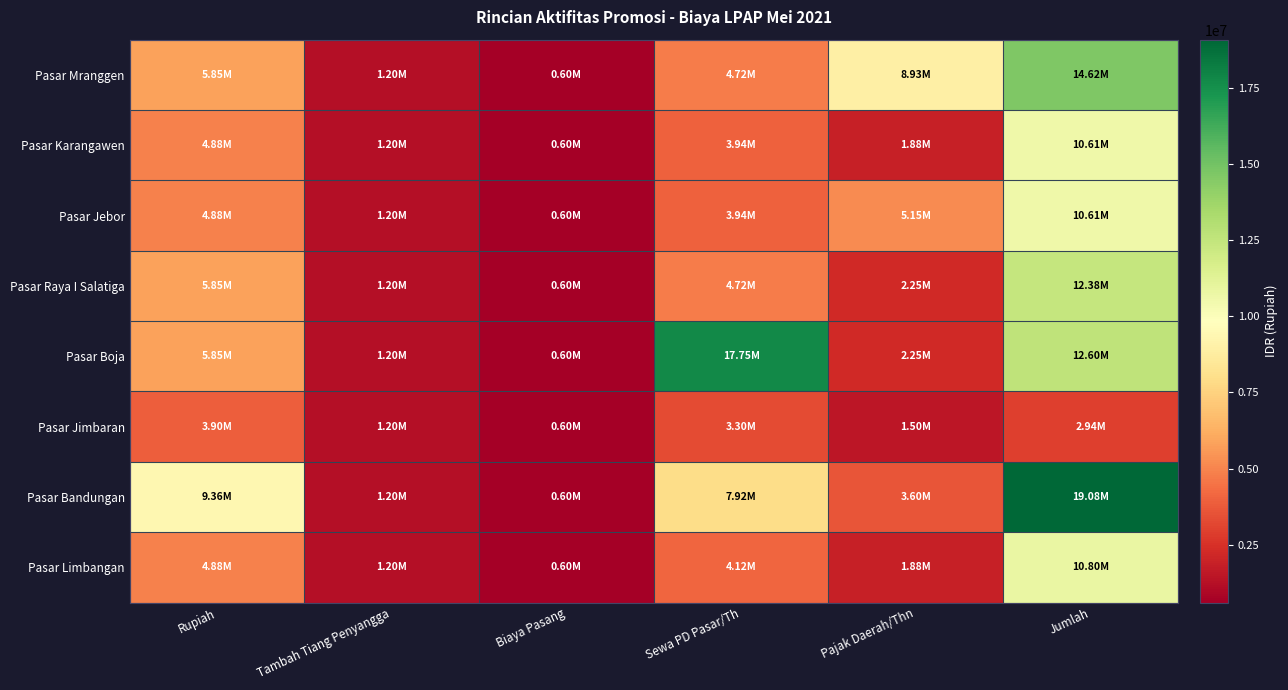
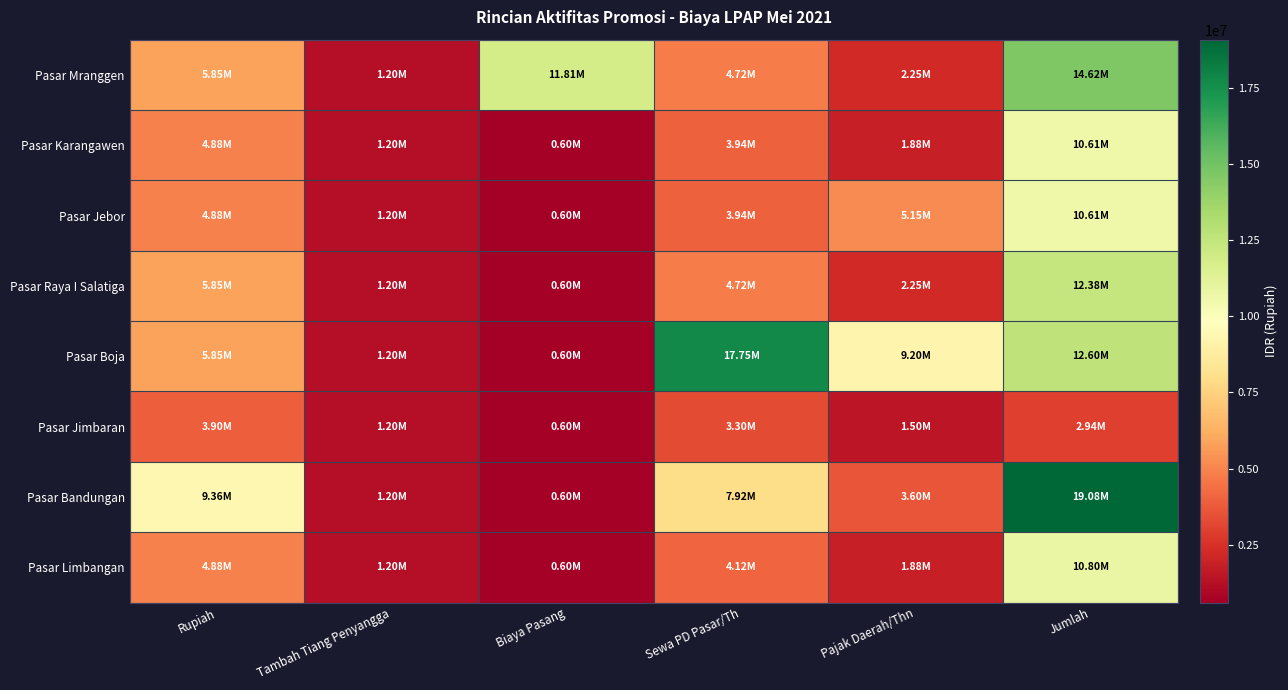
Pasar Mranggen, Biaya Pasang: 0.60M -> 11.81M
Pasar Mranggen, Pajak Daerah/Thn: 8.93M -> 2.25M
Pasar Boja, Pajak Daerah/Thn: 2.25M -> 9.20M
